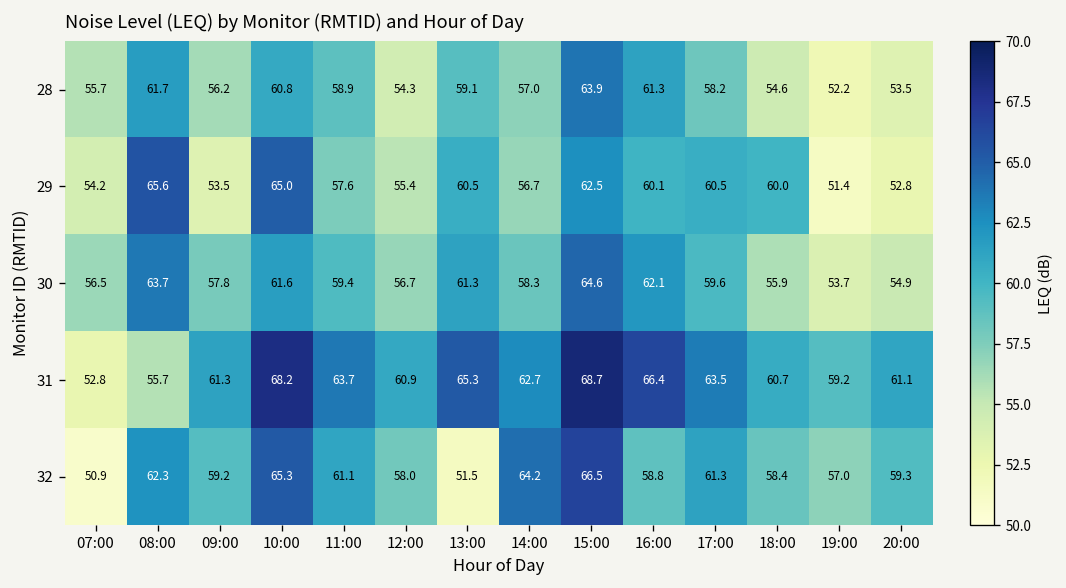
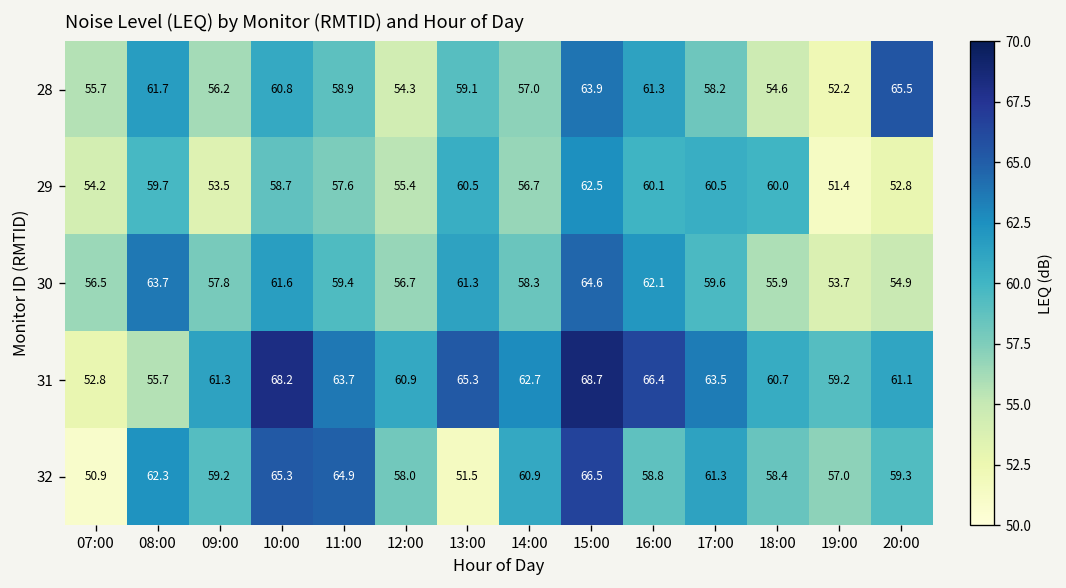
28, 20:00: 53.5 -> 65.5
29, 08:00: 65.6 -> 59.7
29, 10:00: 65.0 -> 58.7
32, 11:00: 61.1 -> 64.9
32, 14:00: 64.2 -> 60.9
